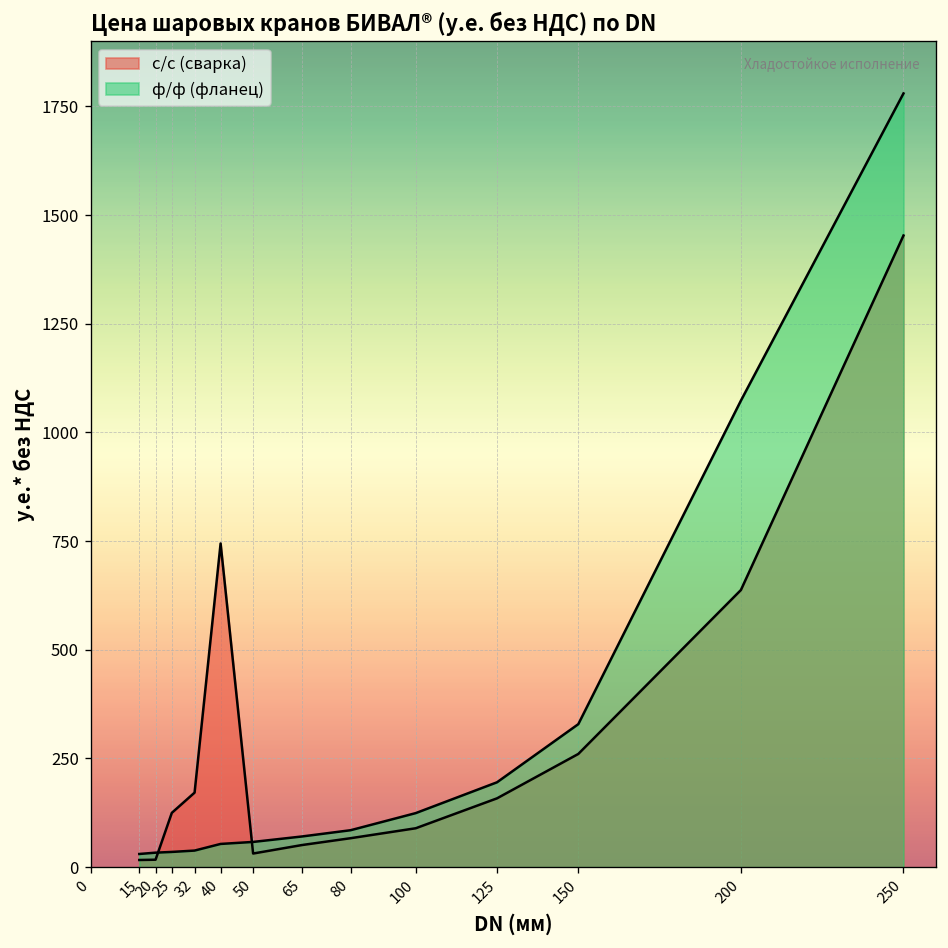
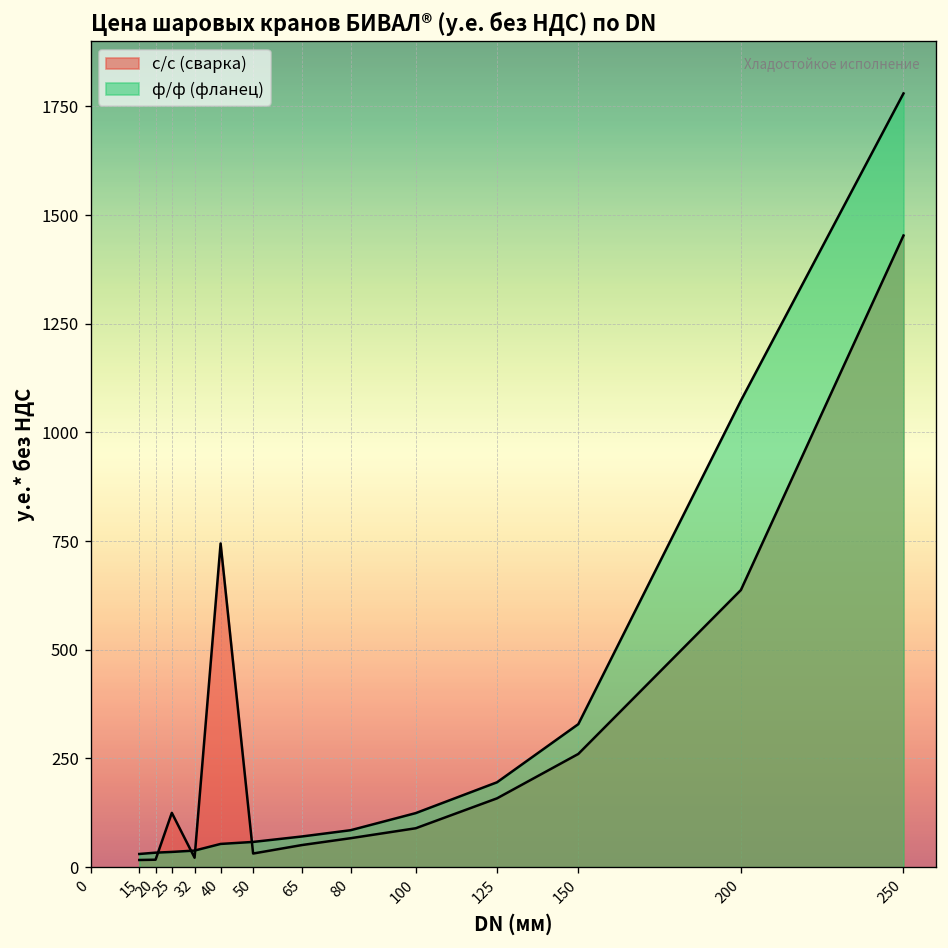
с/с (сварка), 32: 170 -> 20
